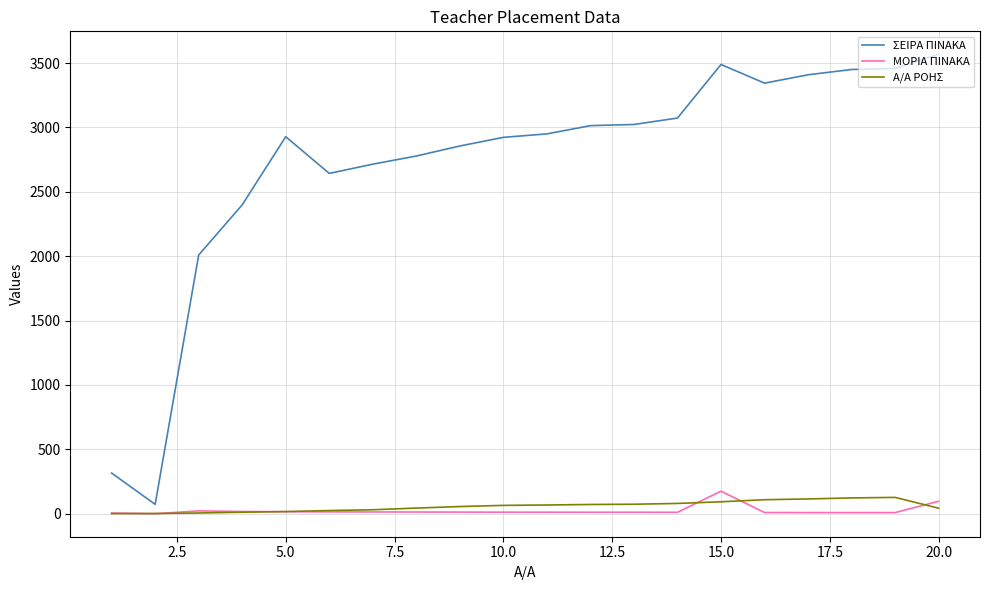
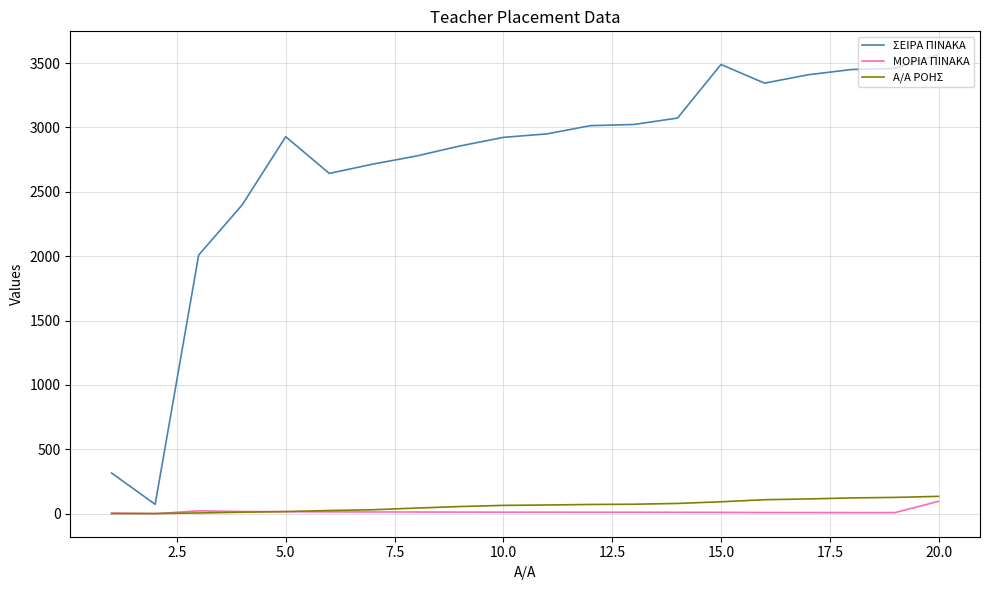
ΜΟΡΙΑ ΠΙΝΑΚΑ, 15.0: 180 -> 10
Α/Α ΡΟΗΣ, 20.0: 40 -> 140
